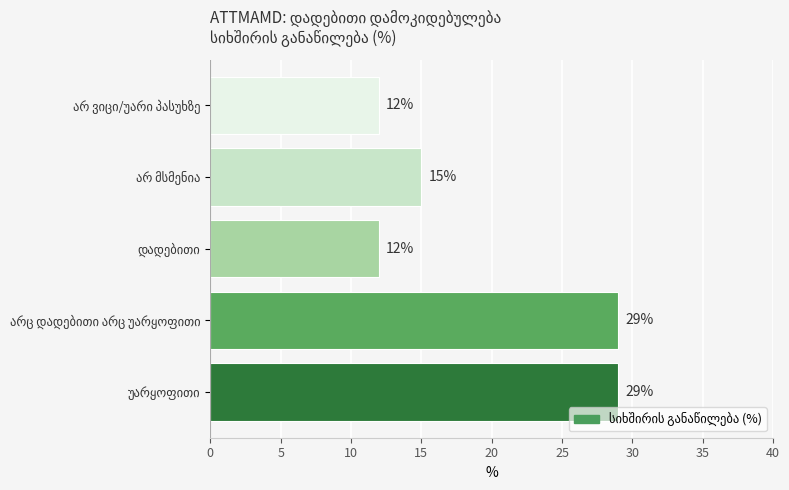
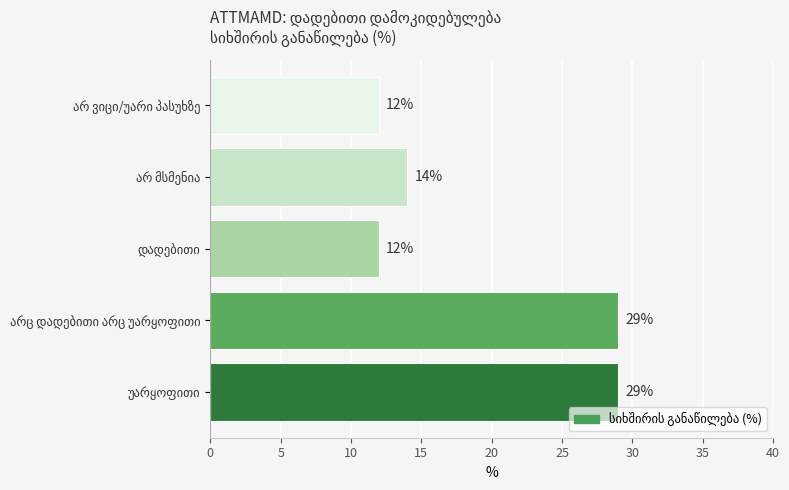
არ მსმენია: 15% -> 14%
